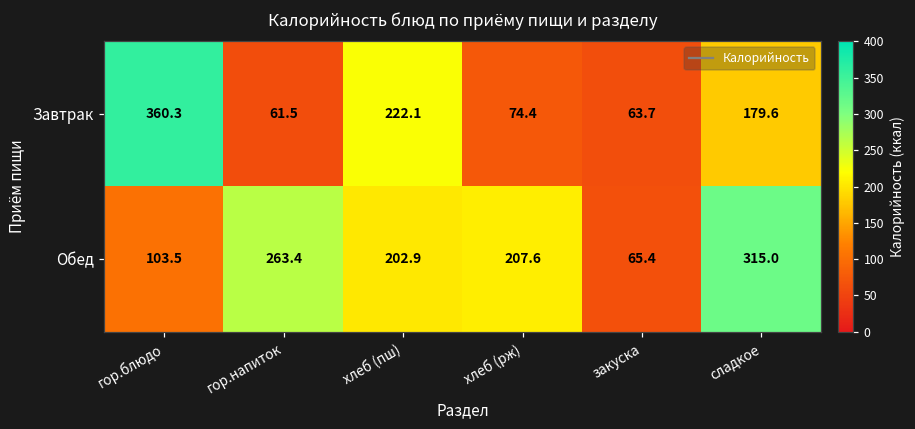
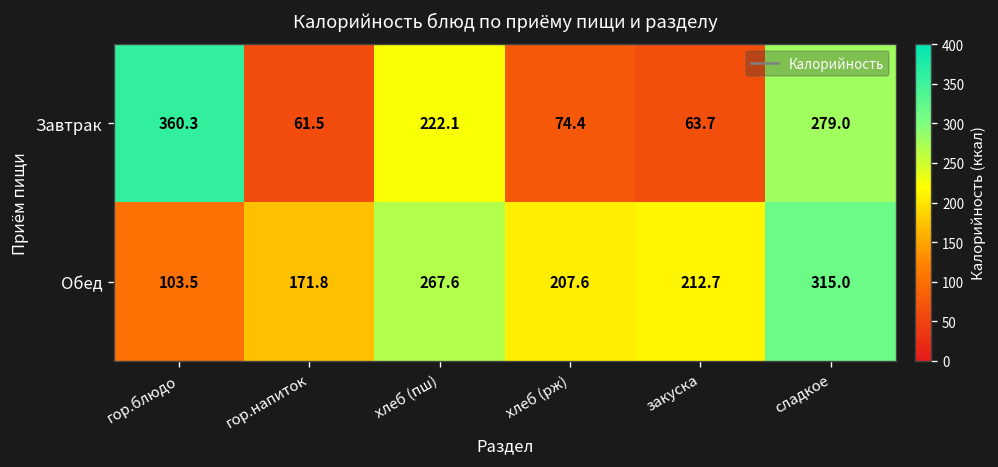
Завтрак, сладкое: 179.6 -> 279.0
Обед, гор.напиток: 263.4 -> 171.8
Обед, хлеб (пш): 202.9 -> 267.6
Обед, закуска: 65.4 -> 212.7
